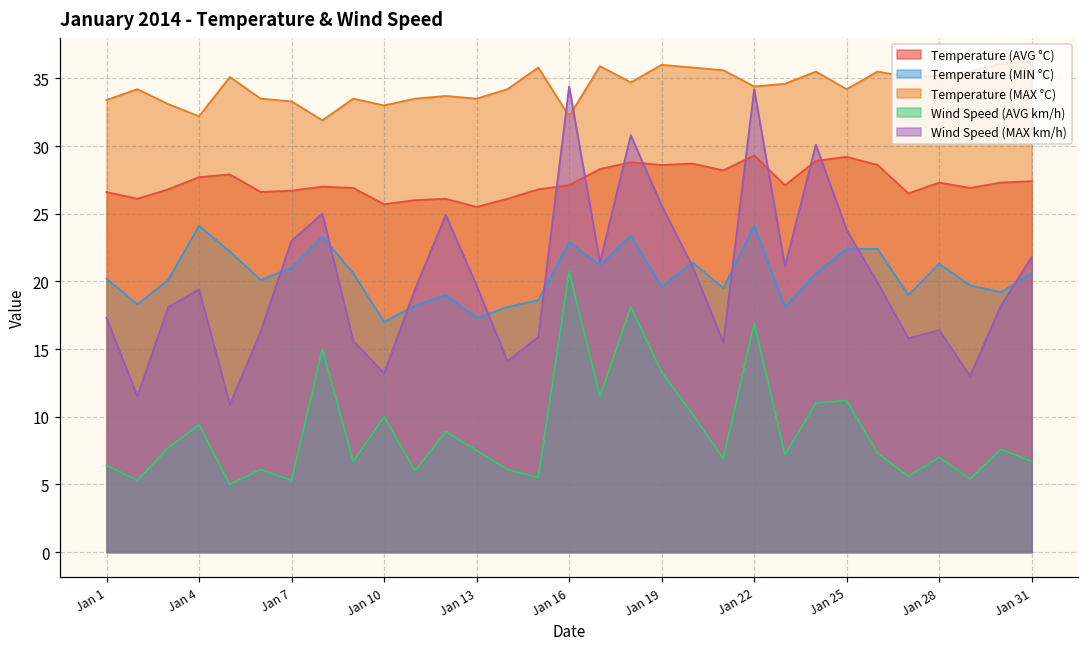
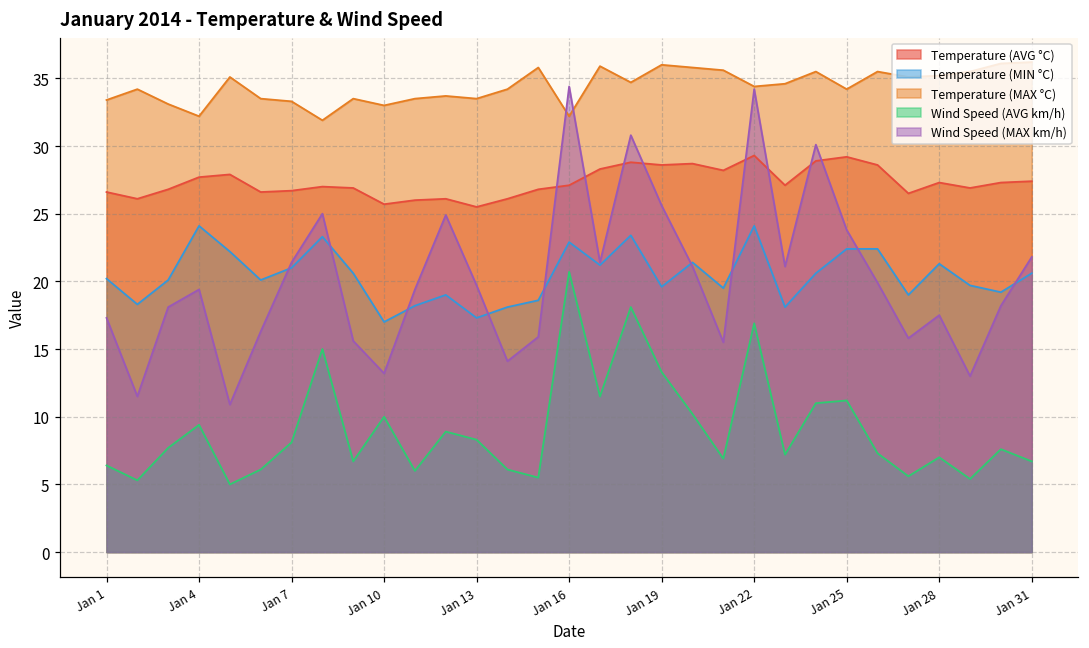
Wind Speed (AVG km/h), Jan 7: 5.3 -> 8.1
Wind Speed (MAX km/h), Jan 7: 23.0 -> 21.4
Wind Speed (AVG km/h), Jan 13: 7.5 -> 8.3
Wind Speed (MAX km/h), Jan 28: 16.4 -> 17.5
